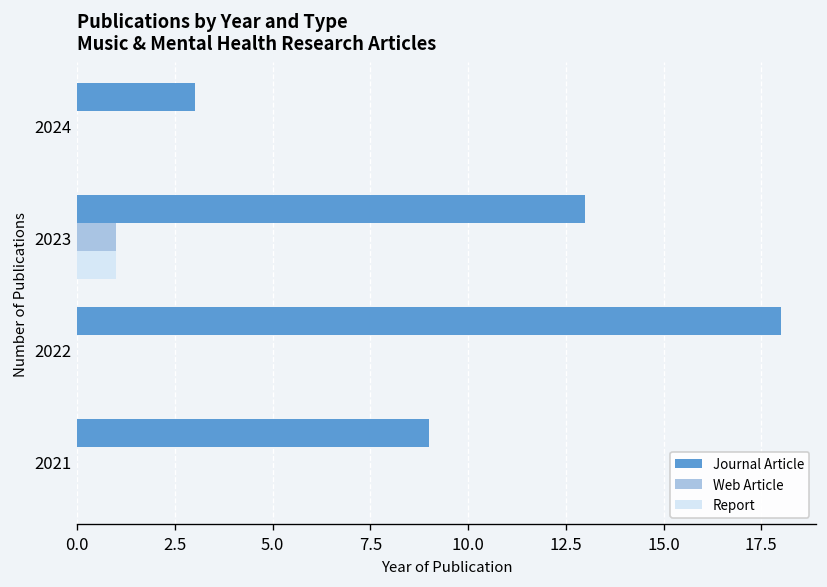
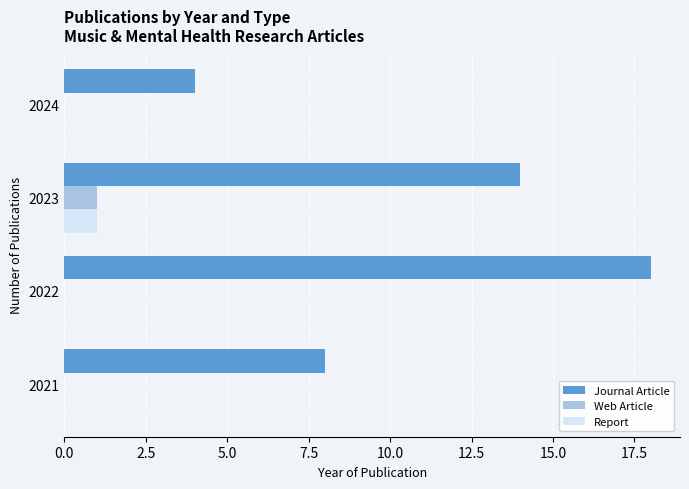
Journal Article, 2024: 3 -> 4
Journal Article, 2023: 13 -> 14
Journal Article, 2021: 9 -> 8
